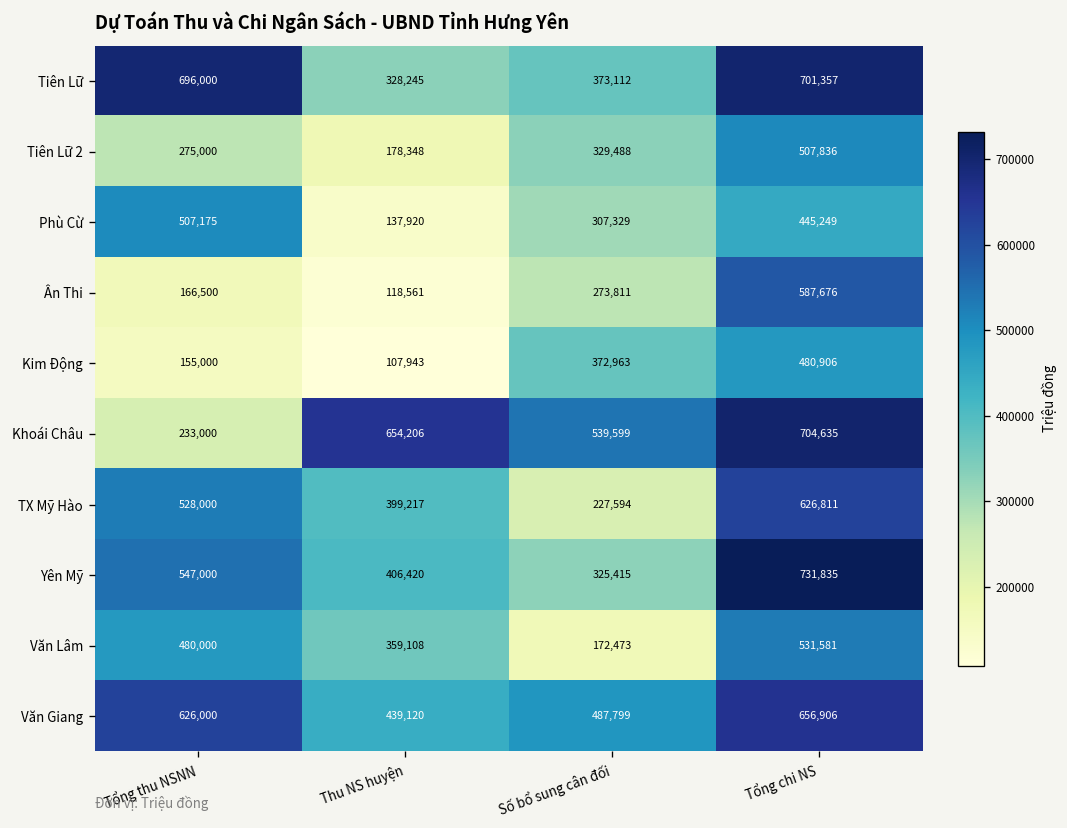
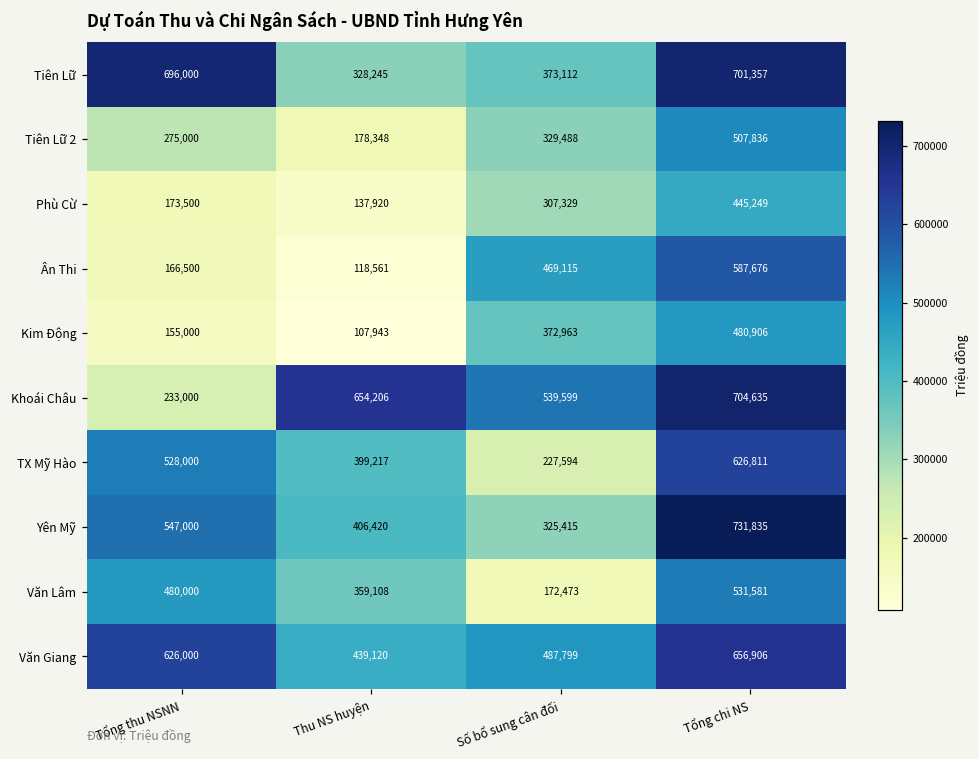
Phù Cừ, Tổng thu NSNN: 507,175 -> 173,500
Ân Thi, Số bổ sung cân đối: 273,811 -> 469,115
